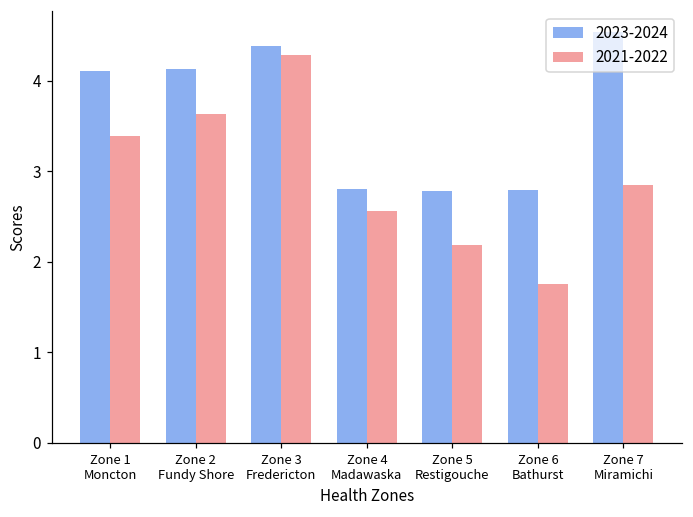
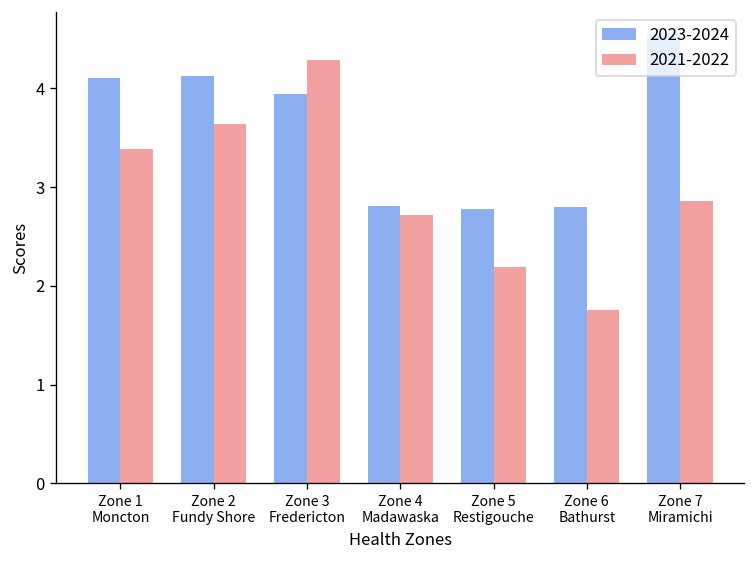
2023-2024, Zone 3 Fredericton: 4.4 -> 3.9
2021-2022, Zone 4 Madawaska: 2.6 -> 2.7
